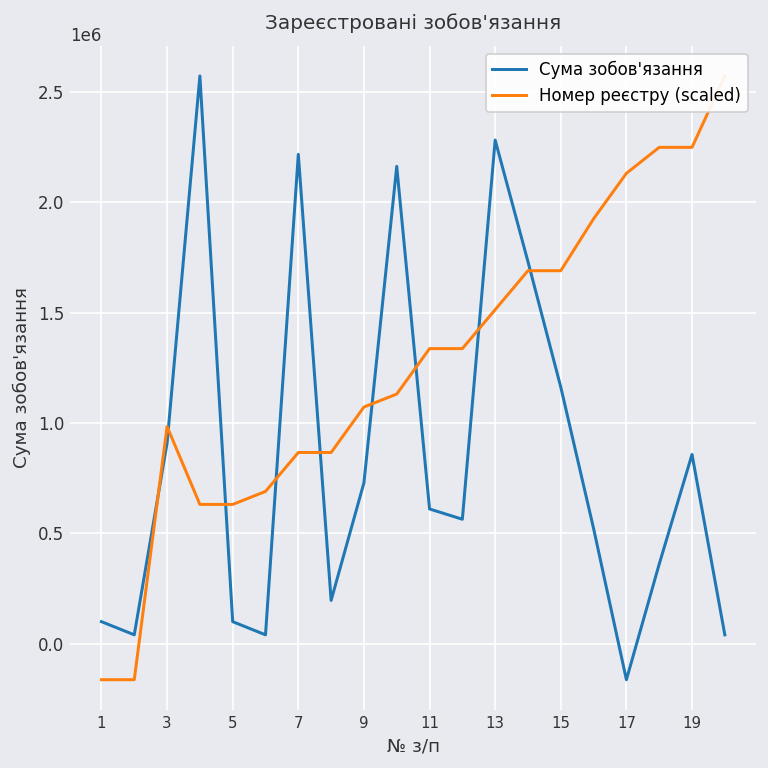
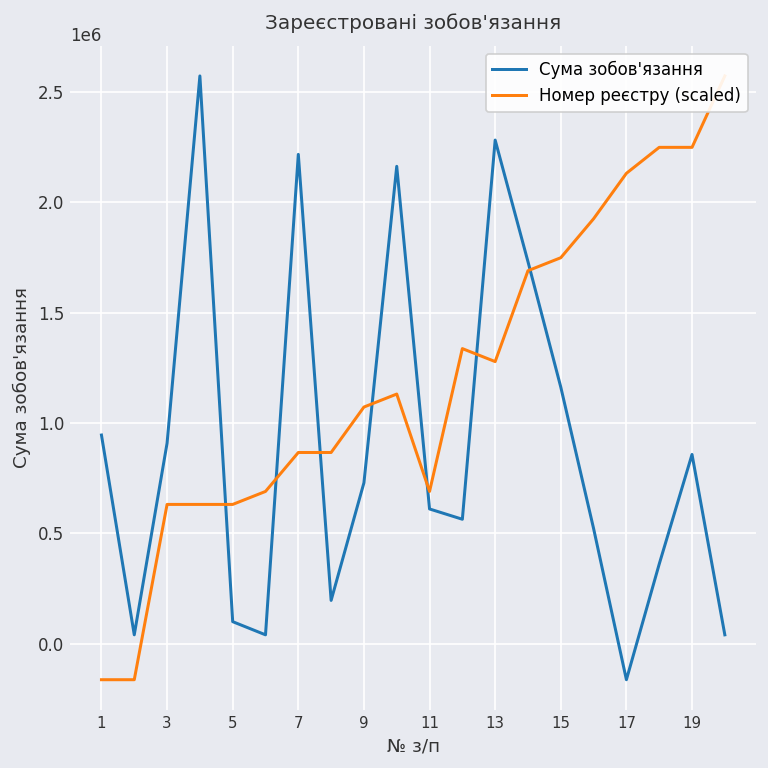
Сума зобов'язання, 1: 100000 -> 950000
Номер реєстру (scaled), 3: 980000 -> 630000
Номер реєстру (scaled), 11: 1340000 -> 690000
Номер реєстру (scaled), 13: 1510000 -> 1280000
Номер реєстру (scaled), 15: 1690000 -> 1750000
